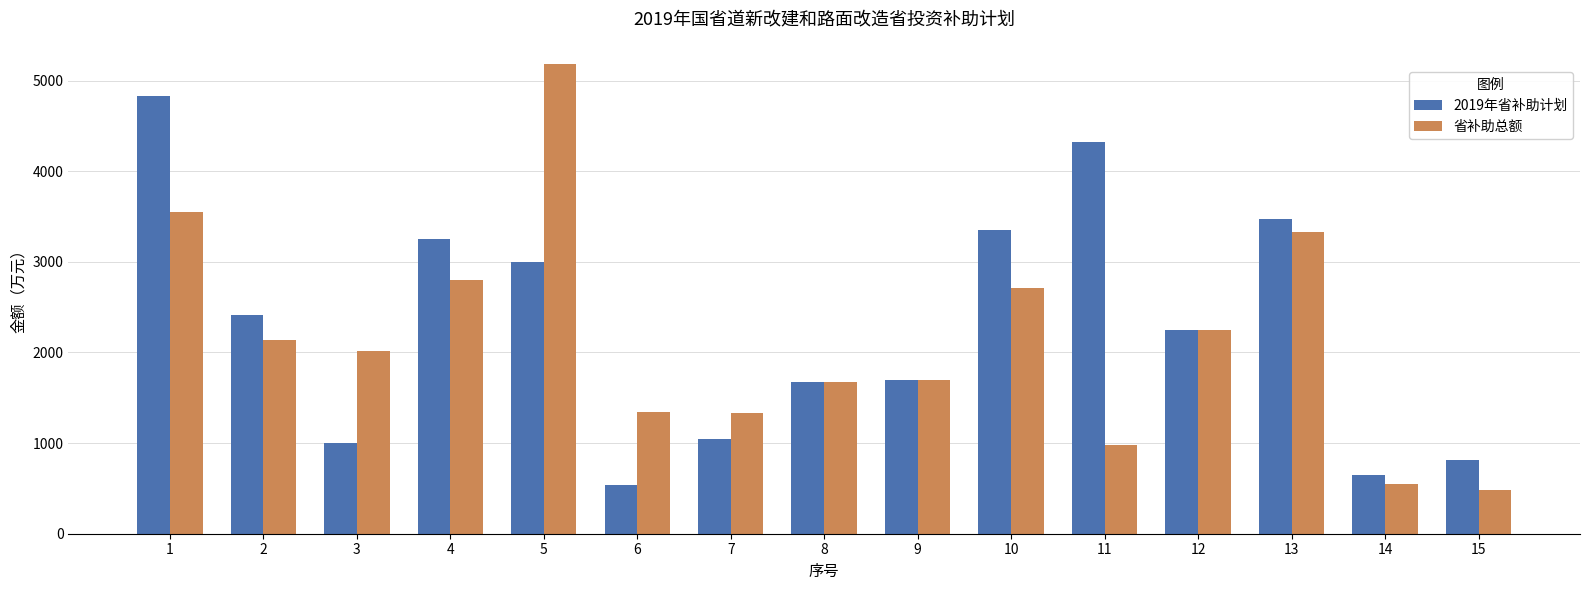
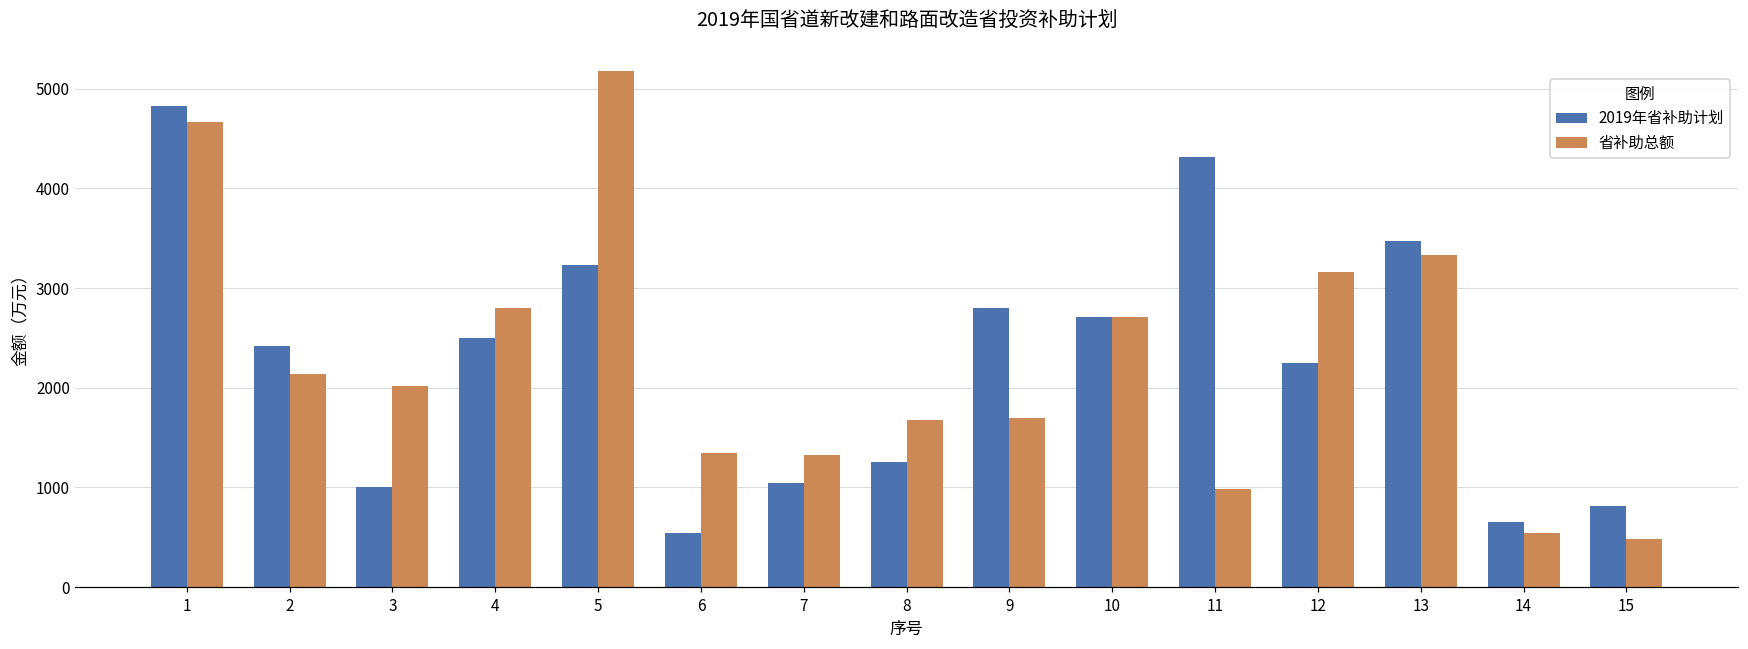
省补助总额, 1: 3600 -> 4700
2019年省补助计划, 4: 3200 -> 2500
2019年省补助计划, 5: 3000 -> 3200
2019年省补助计划, 8: 1700 -> 1300
2019年省补助计划, 9: 1700 -> 2800
2019年省补助计划, 10: 3400 -> 2700
省补助总额, 12: 2200 -> 3200
